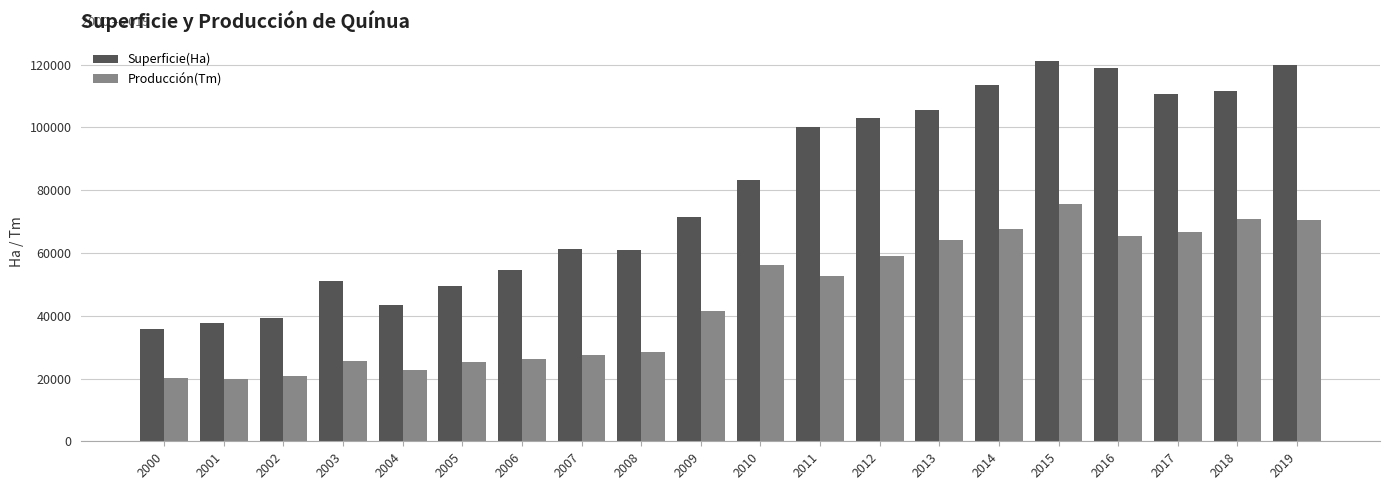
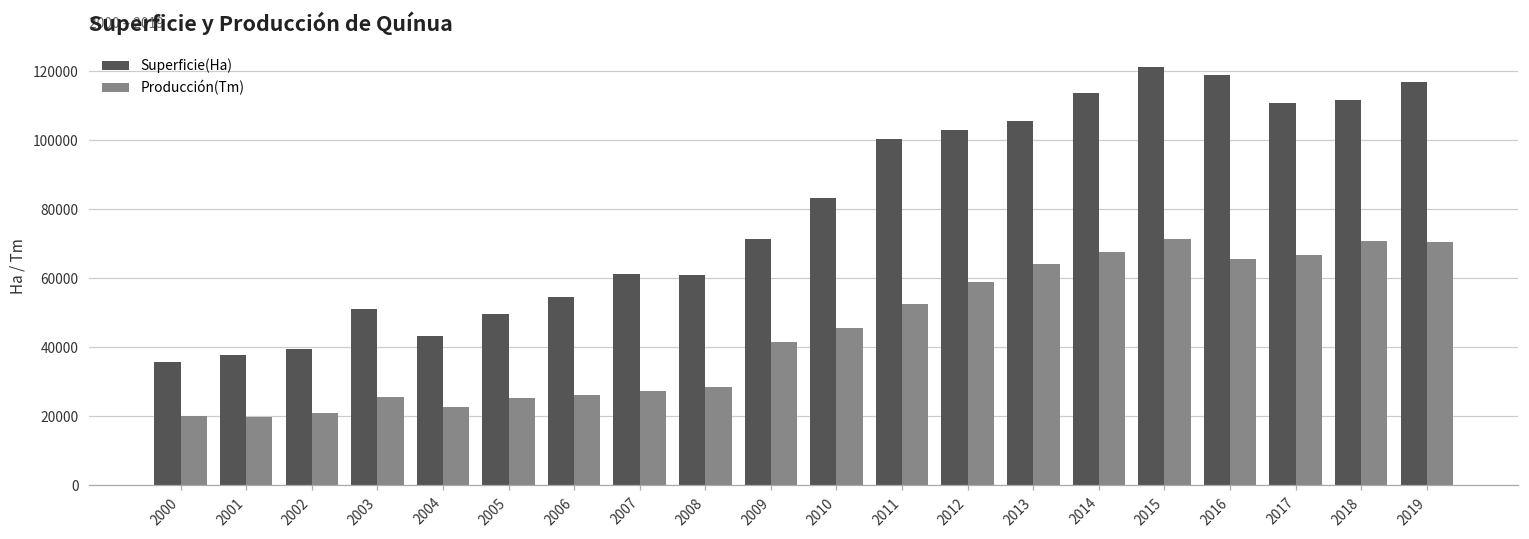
Producción(Tm), 2010: 56000 -> 46000
Producción(Tm), 2015: 75000 -> 71000
Superficie(Ha), 2019: 120000 -> 117000
